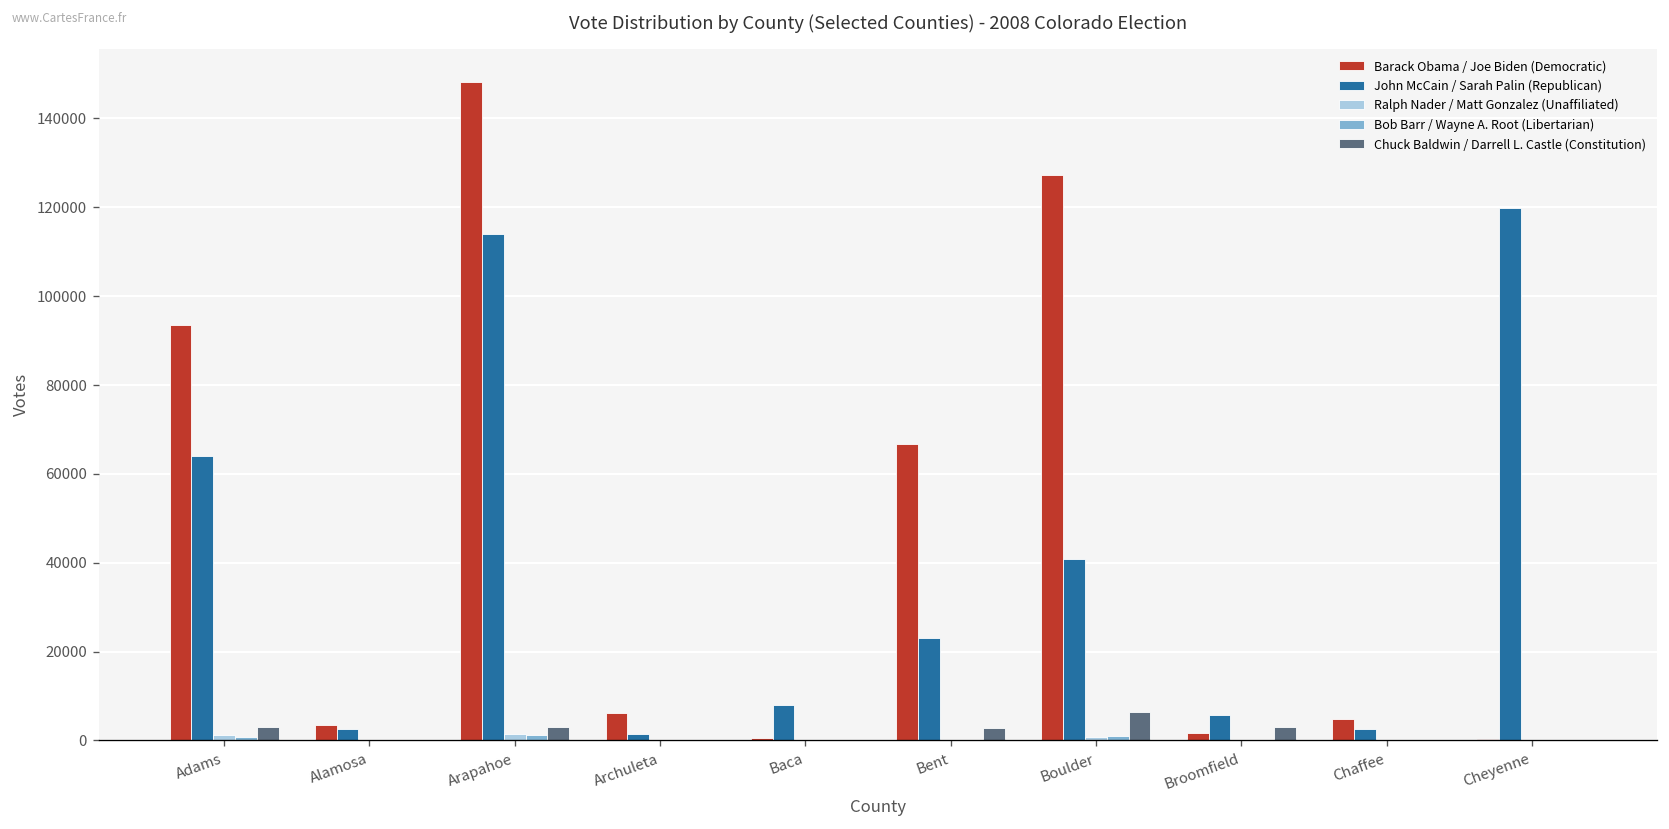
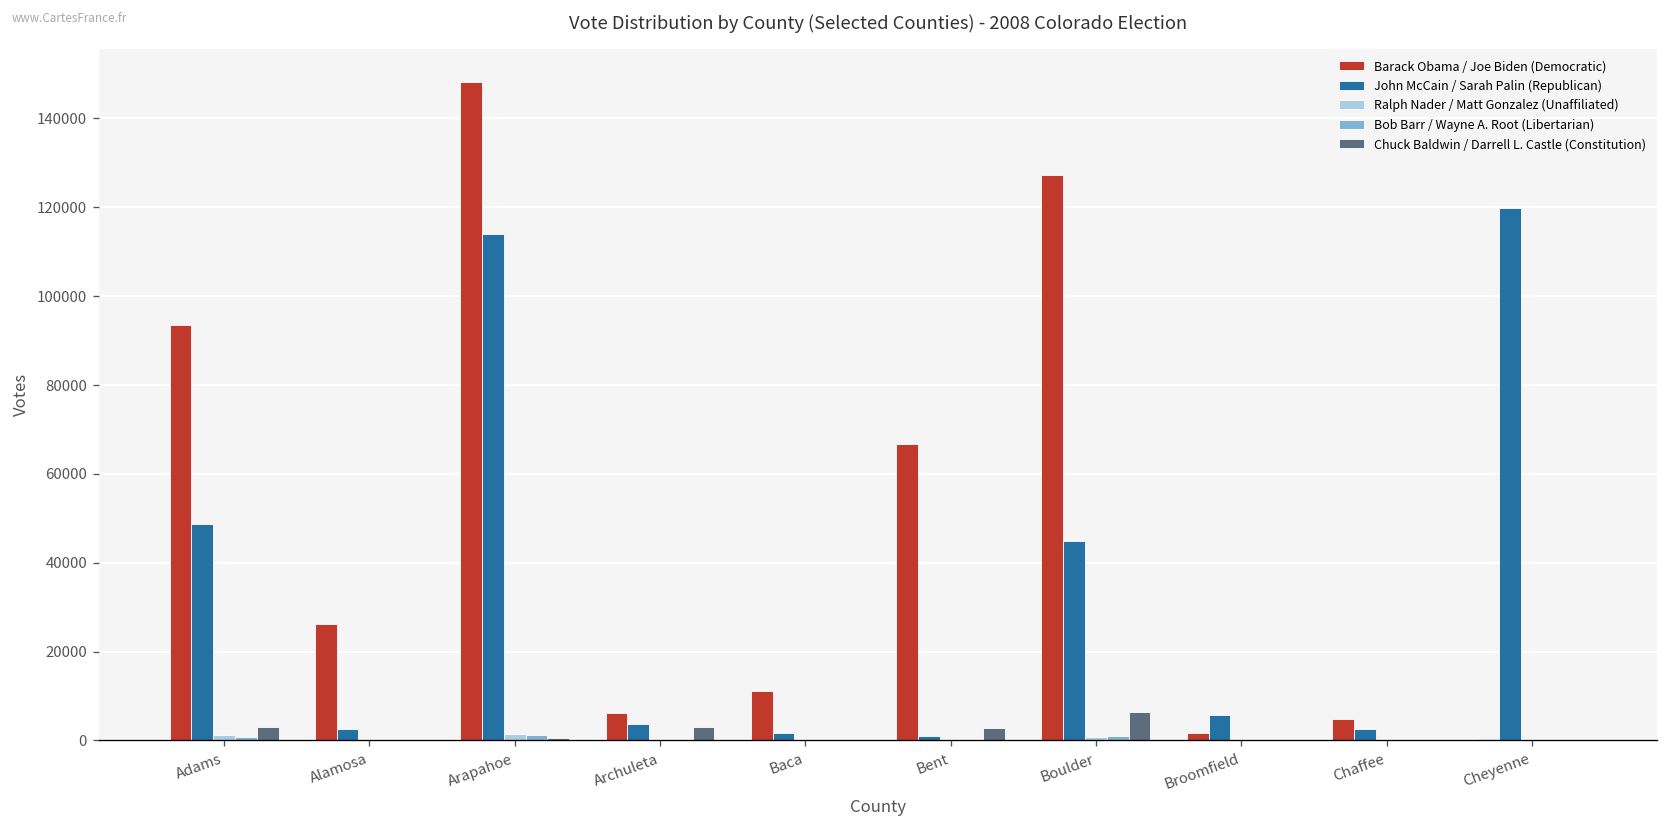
John McCain / Sarah Palin (Republican), Adams: 64000 -> 49000
Barack Obama / Joe Biden (Democratic), Alamosa: 4000 -> 26000
Chuck Baldwin / Darrell L. Castle (Constitution), Arapahoe: 3000 -> 1000
John McCain / Sarah Palin (Republican), Archuleta: 1000 -> 4000
Chuck Baldwin / Darrell L. Castle (Constitution), Archuleta: 0 -> 3000
Barack Obama / Joe Biden (Democratic), Baca: 1000 -> 11000
John McCain / Sarah Palin (Republican), Baca: 8000 -> 2000
John McCain / Sarah Palin (Republican), Bent: 23000 -> 1000
John McCain / Sarah Palin (Republican), Boulder: 41000 -> 45000
Chuck Baldwin / Darrell L. Castle (Constitution), Broomfield: 3000 -> 0
